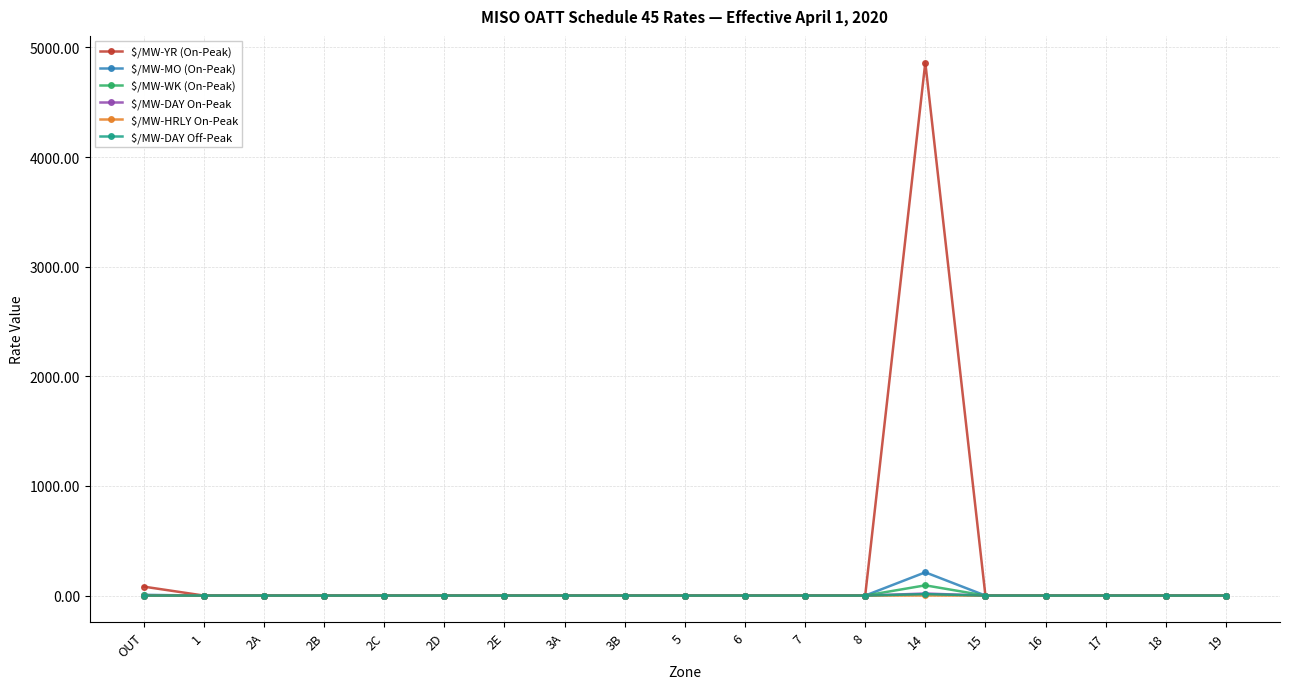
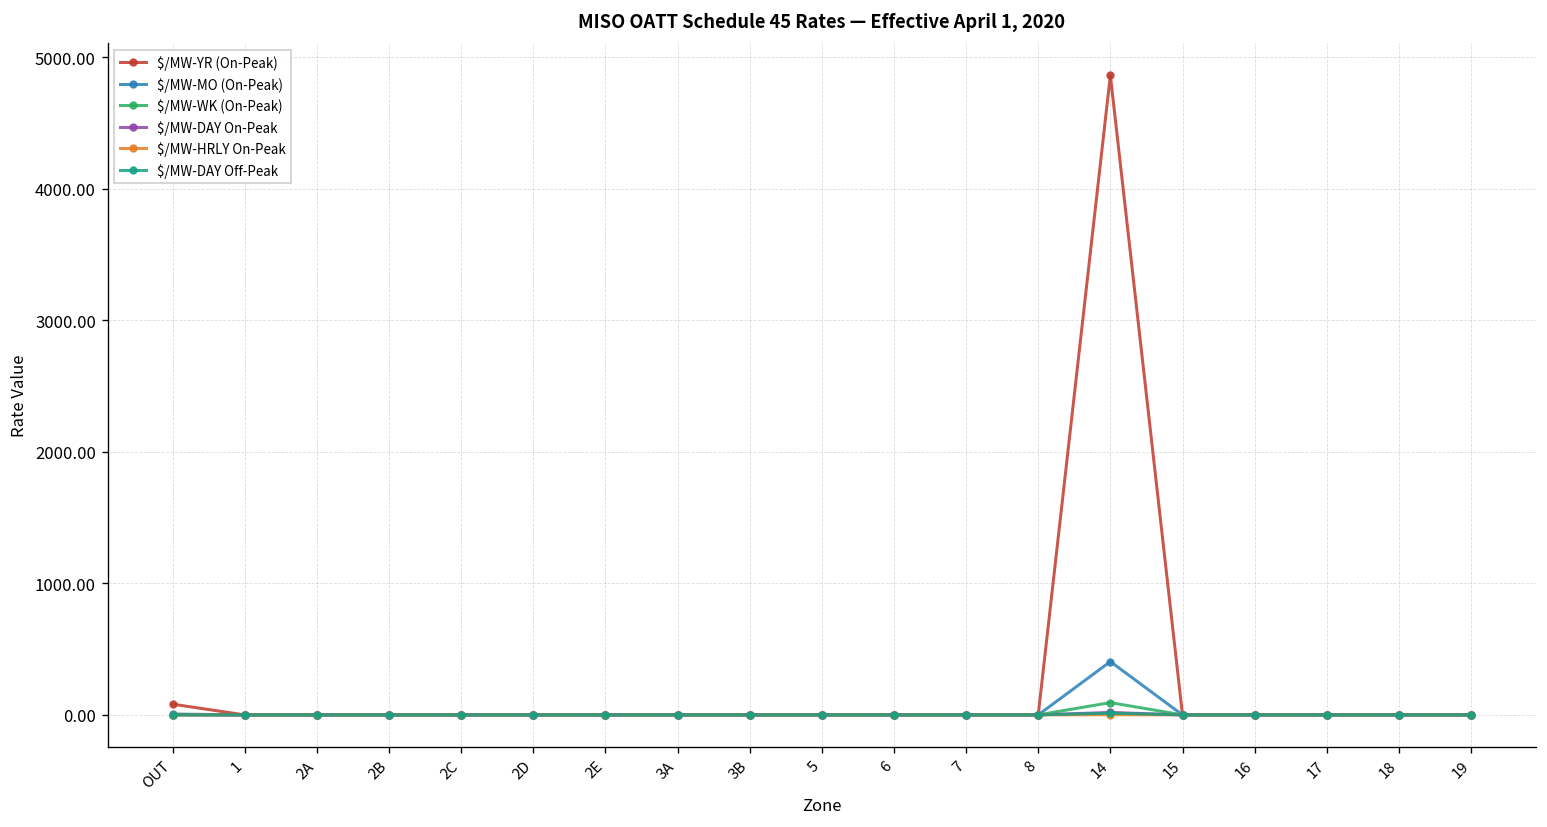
$/MW-MO (On-Peak), 14: 210 -> 410
